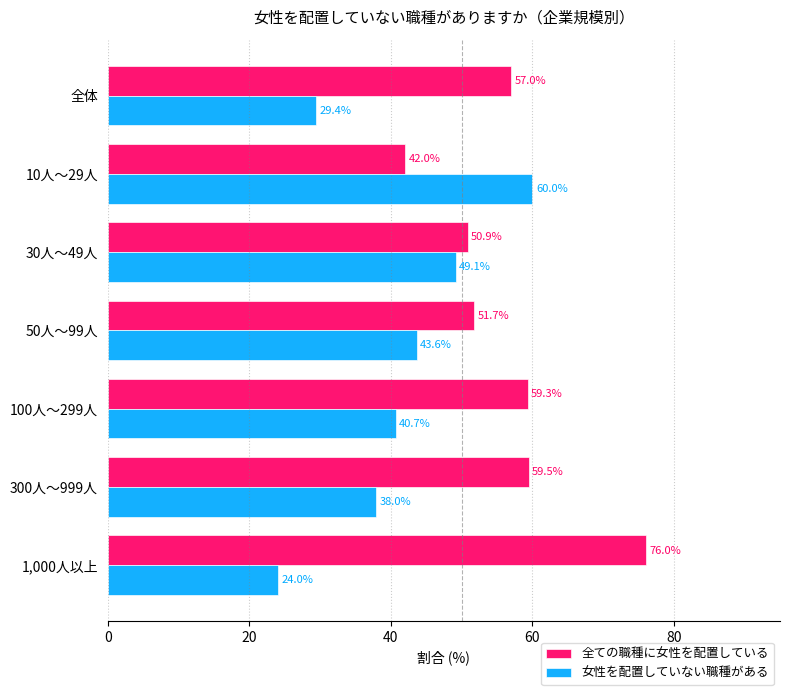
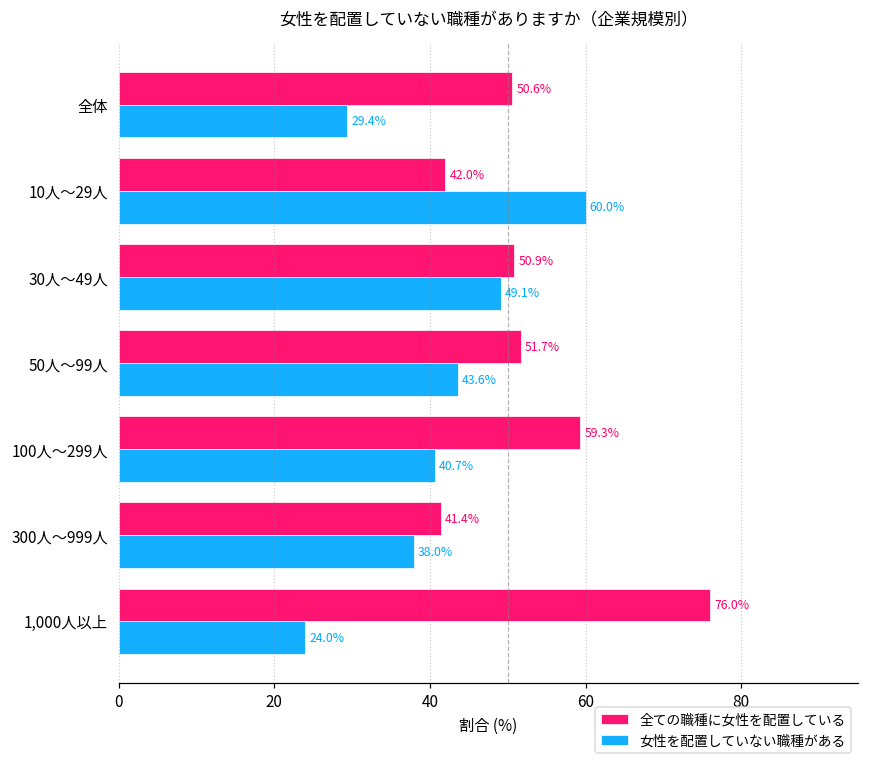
全ての職種に女性を配置している, 全体: 57.0% -> 50.6%
全ての職種に女性を配置している, 300人～999人: 59.5% -> 41.4%
